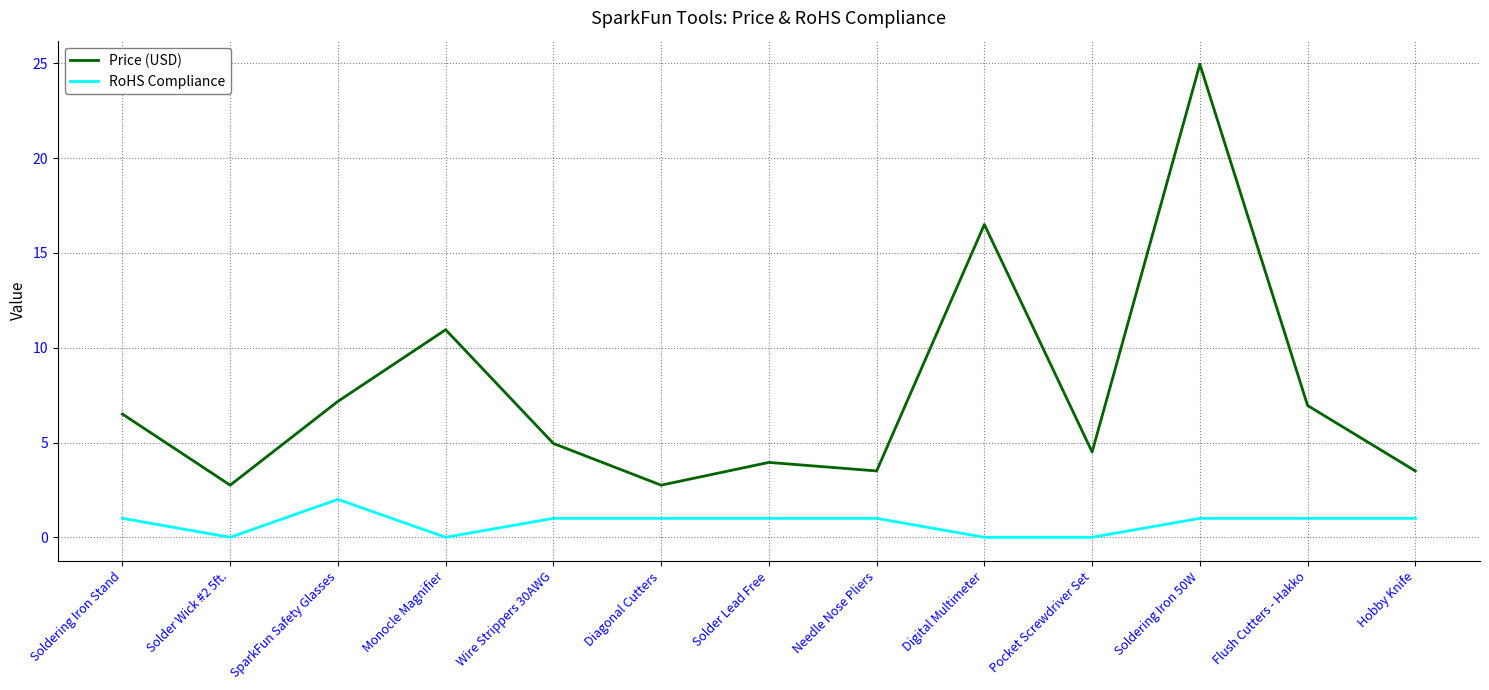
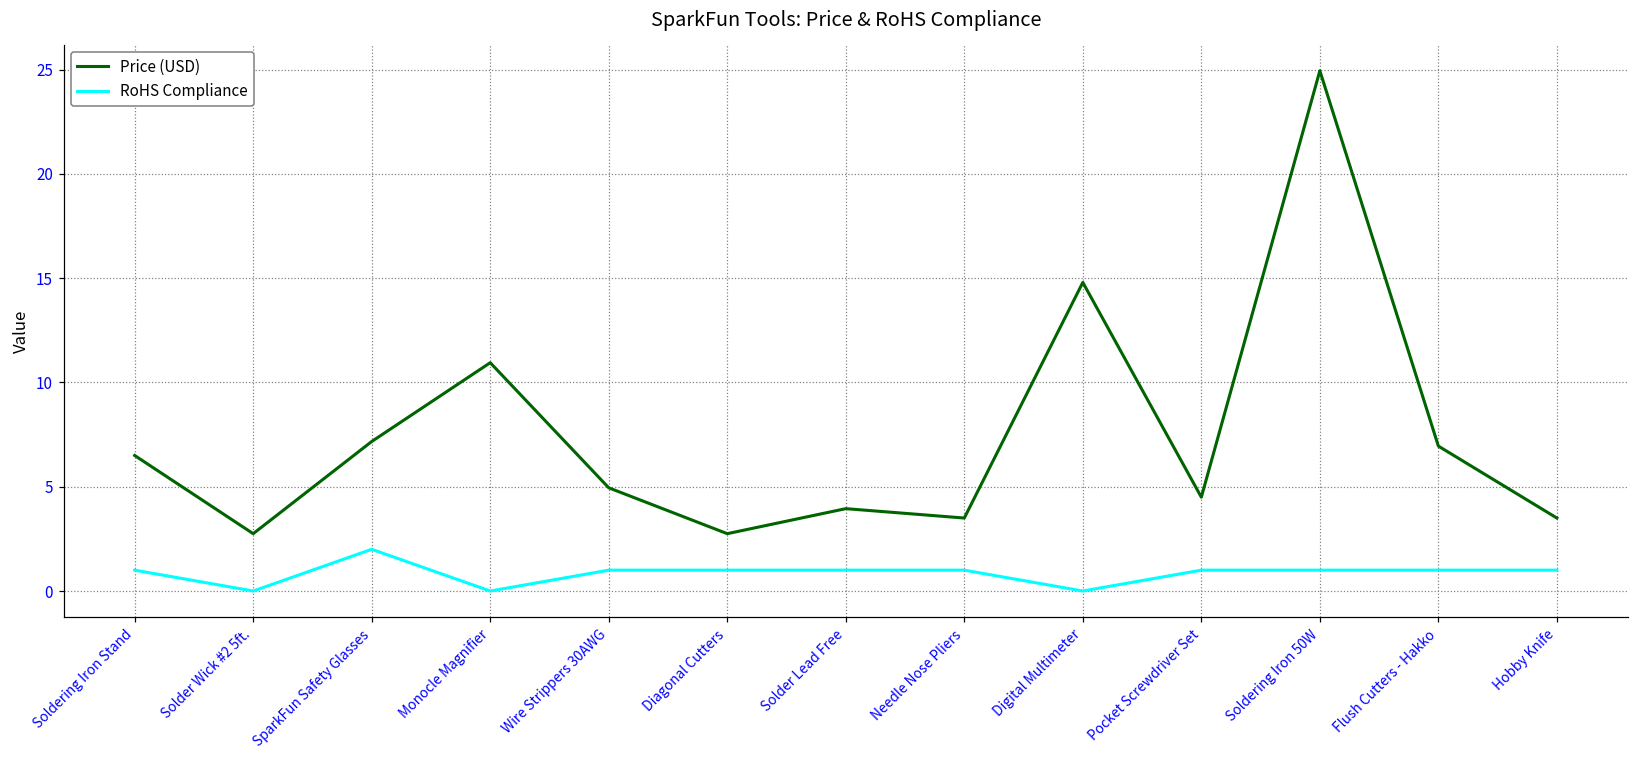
Price (USD), Digital Multimeter: 16.5 -> 14.8
RoHS Compliance, Pocket Screwdriver Set: 0 -> 1
